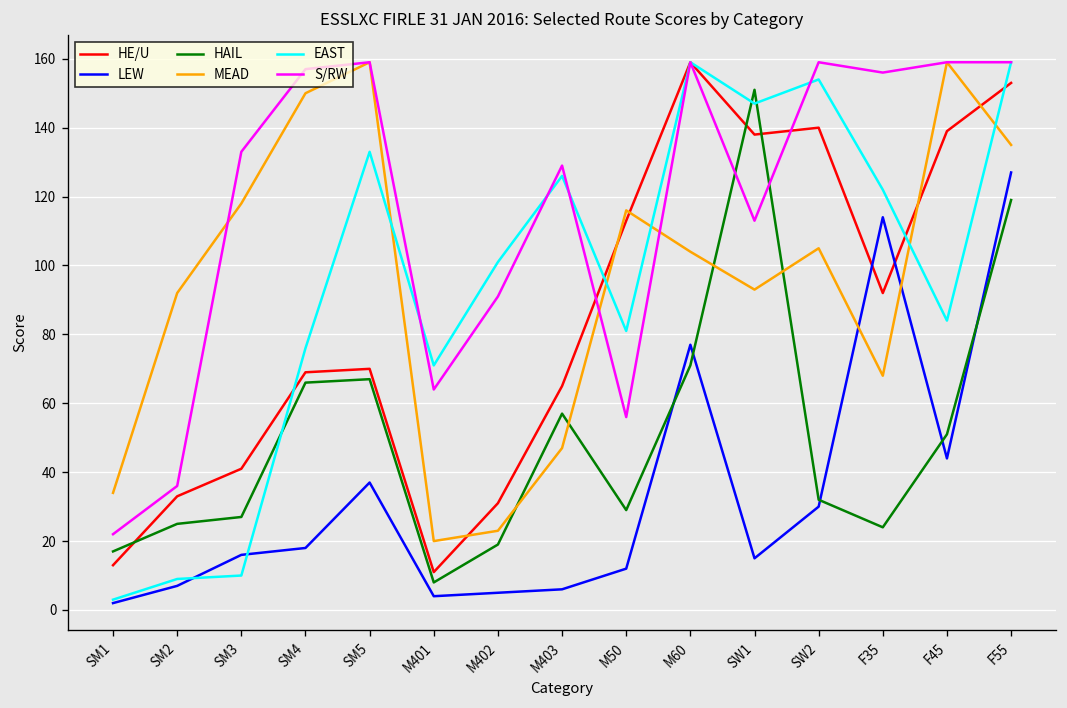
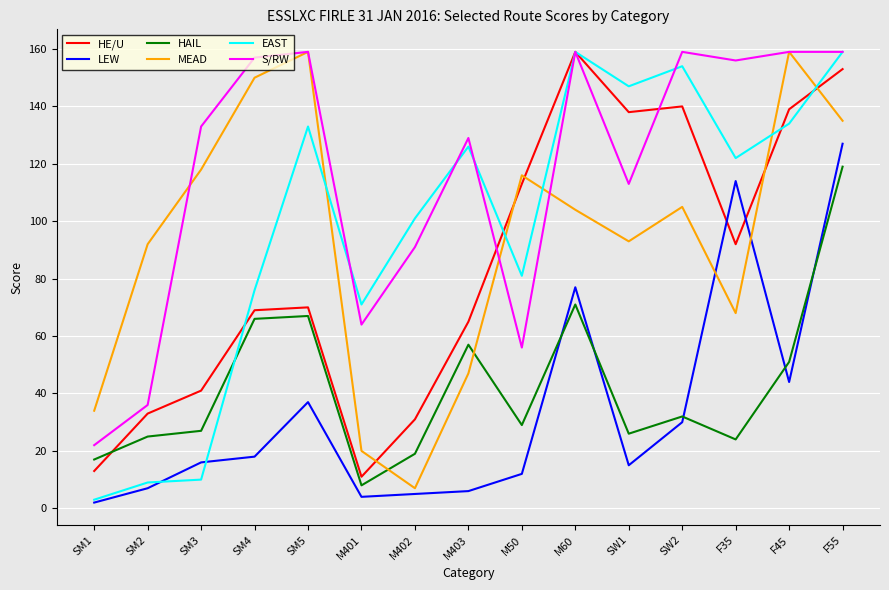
MEAD, M402: 23 -> 7
HAIL, SW1: 151 -> 26
EAST, F45: 84 -> 134
